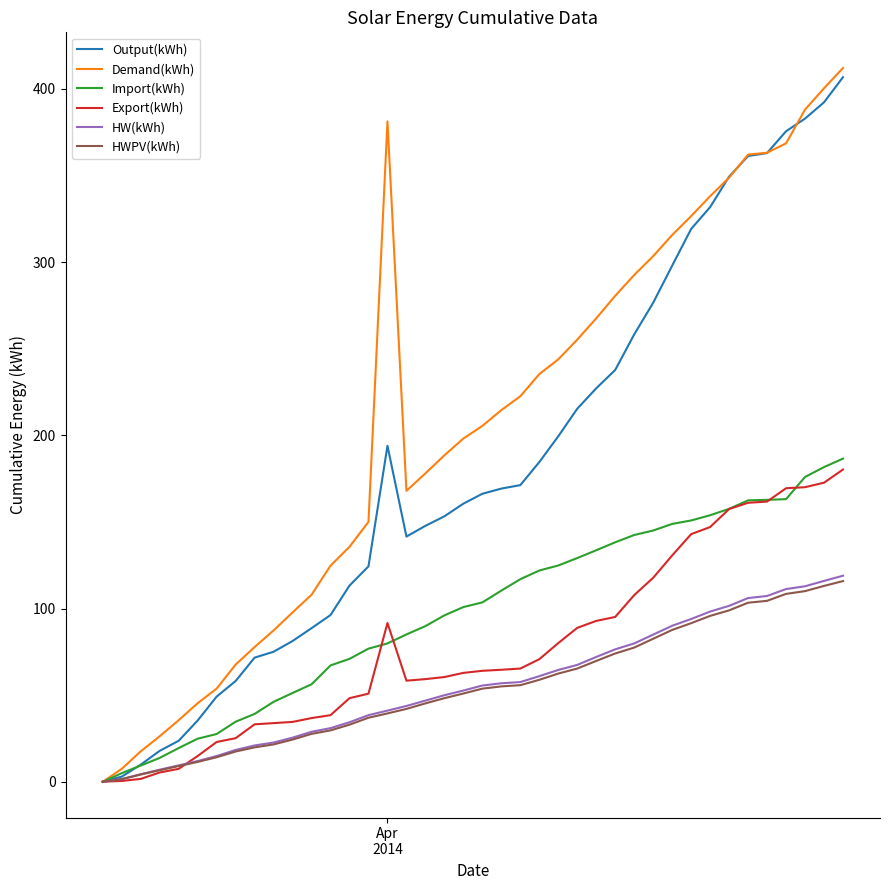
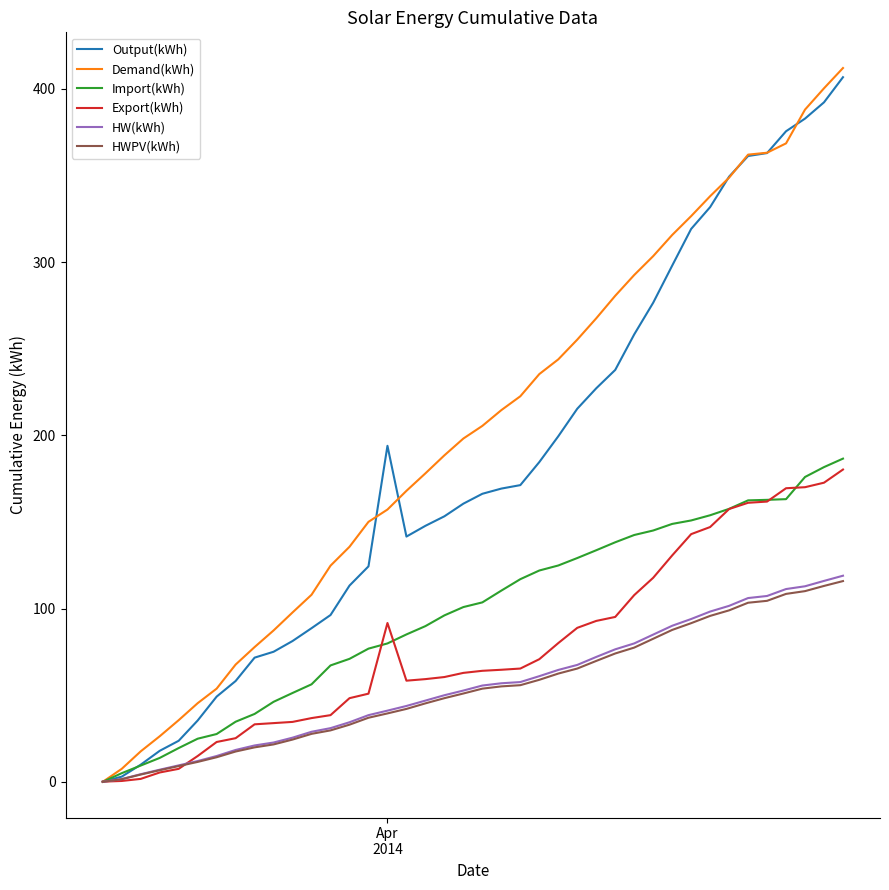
Demand(kWh), Apr 2014: 381 -> 157
